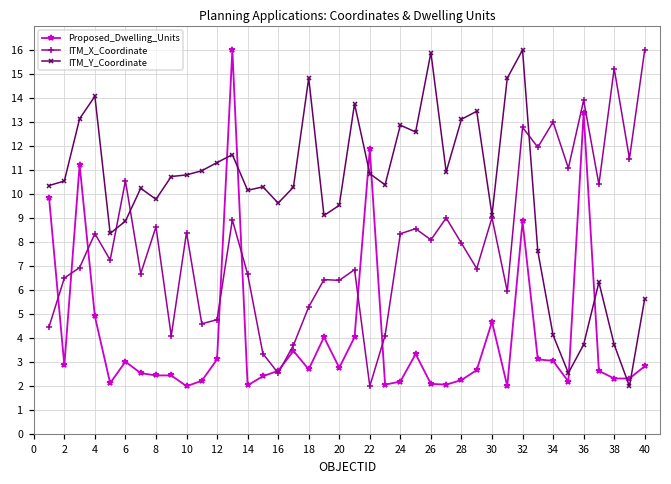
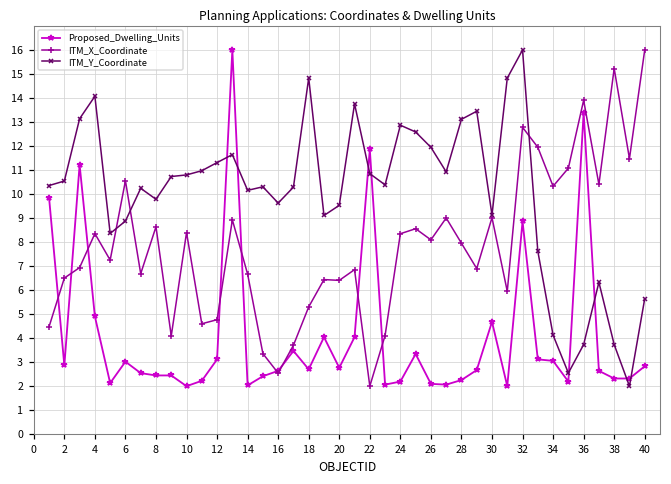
ITM_Y_Coordinate, 26: 15.9 -> 11.9
ITM_X_Coordinate, 34: 13.0 -> 10.3
